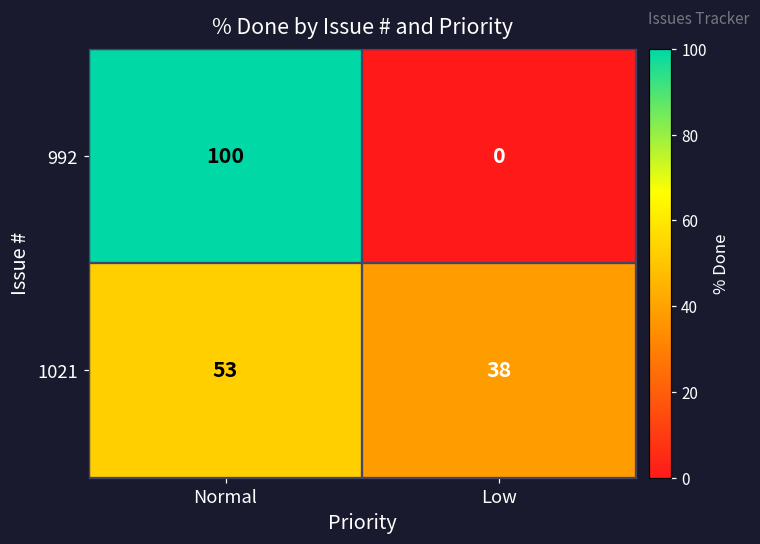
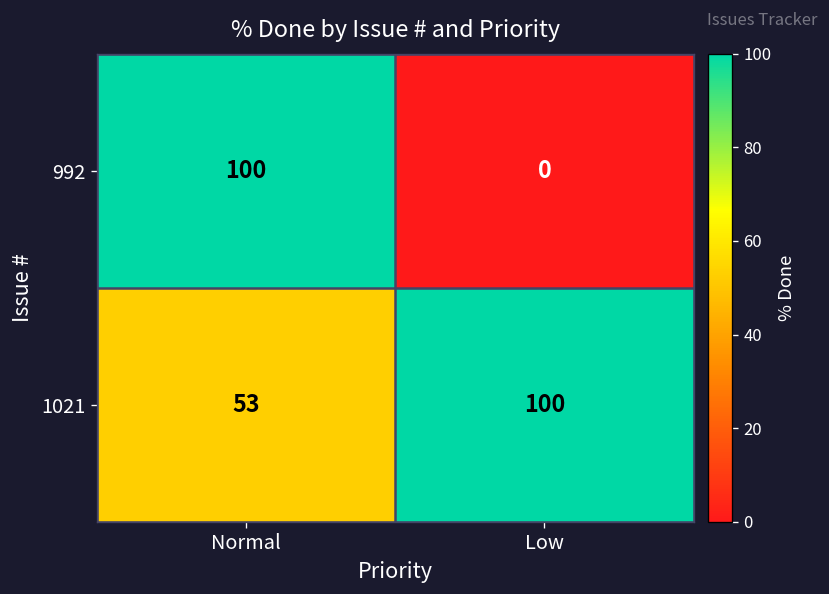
1021, Low: 38 -> 100
